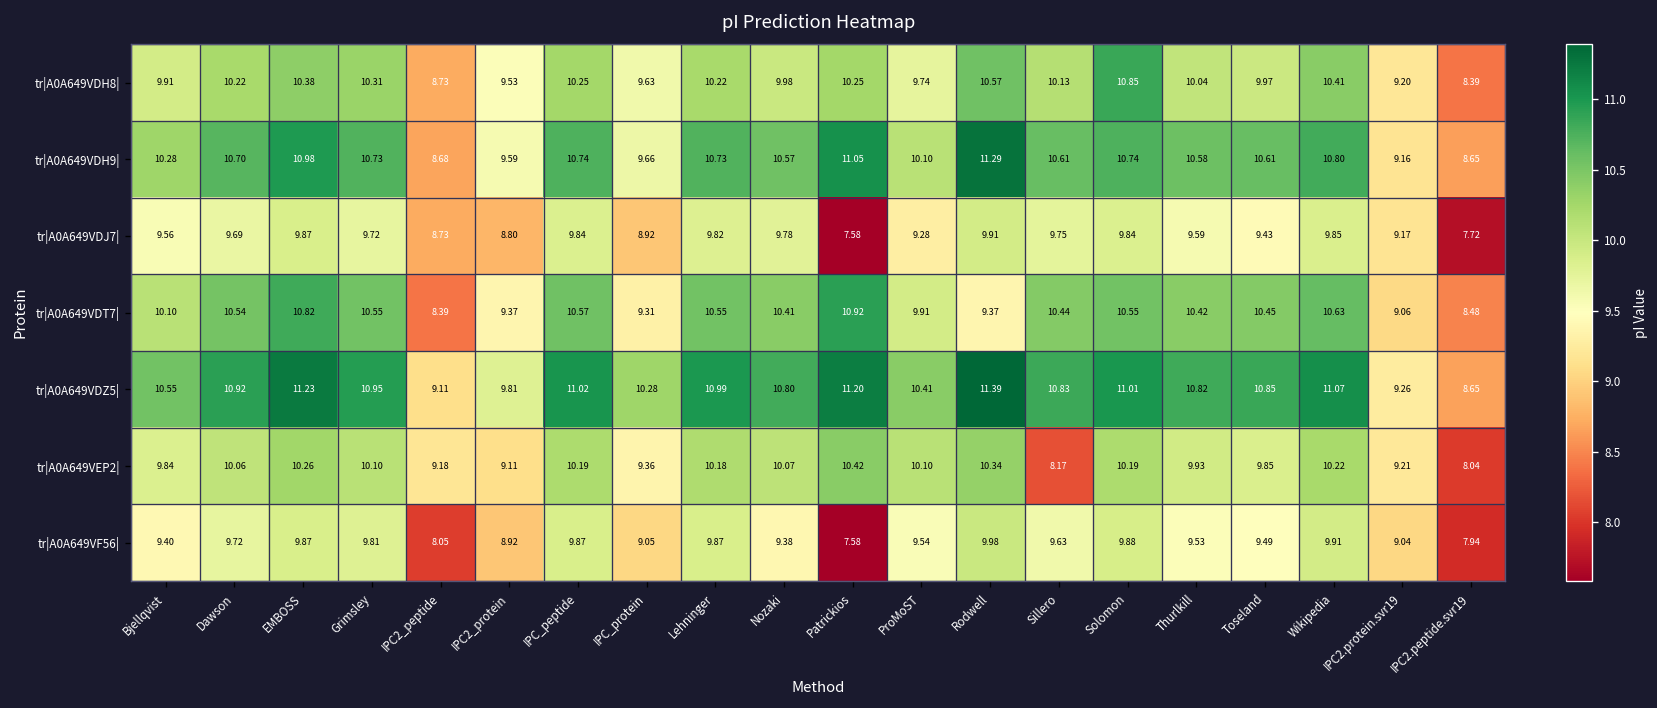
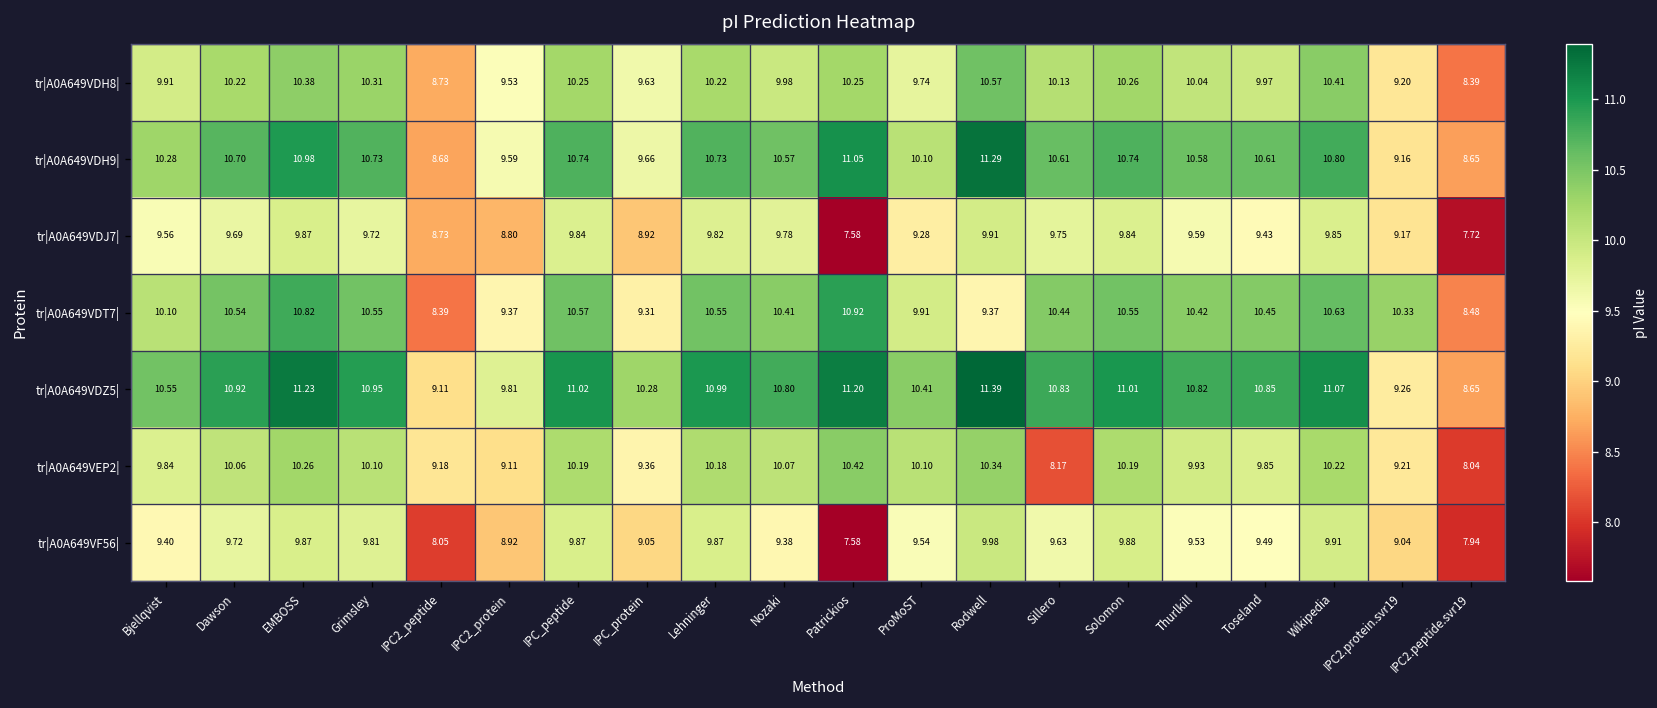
tr|A0A649VDH8|, Solomon: 10.85 -> 10.26
tr|A0A649VDT7|, IPC2.protein.svr19: 9.06 -> 10.33
